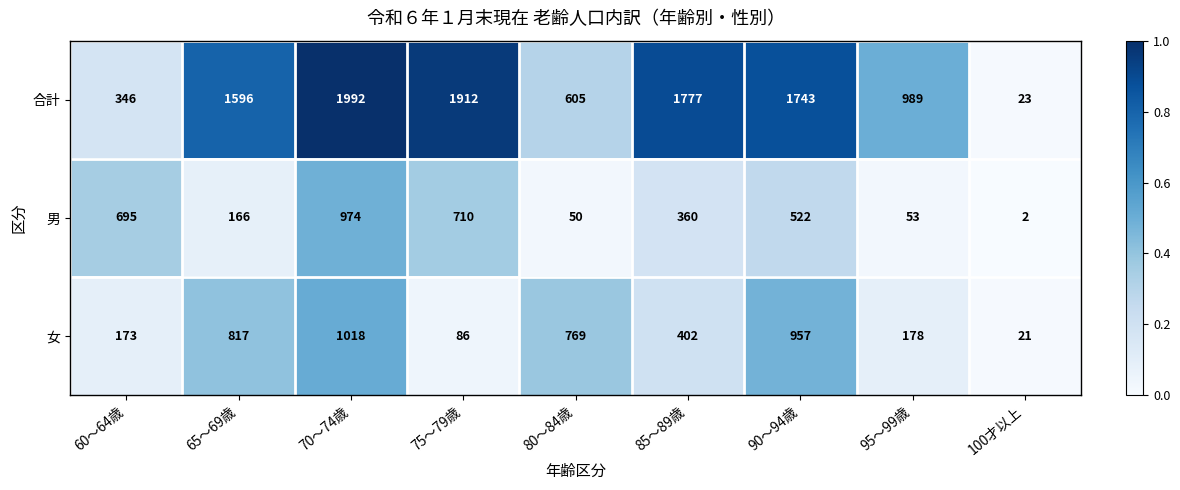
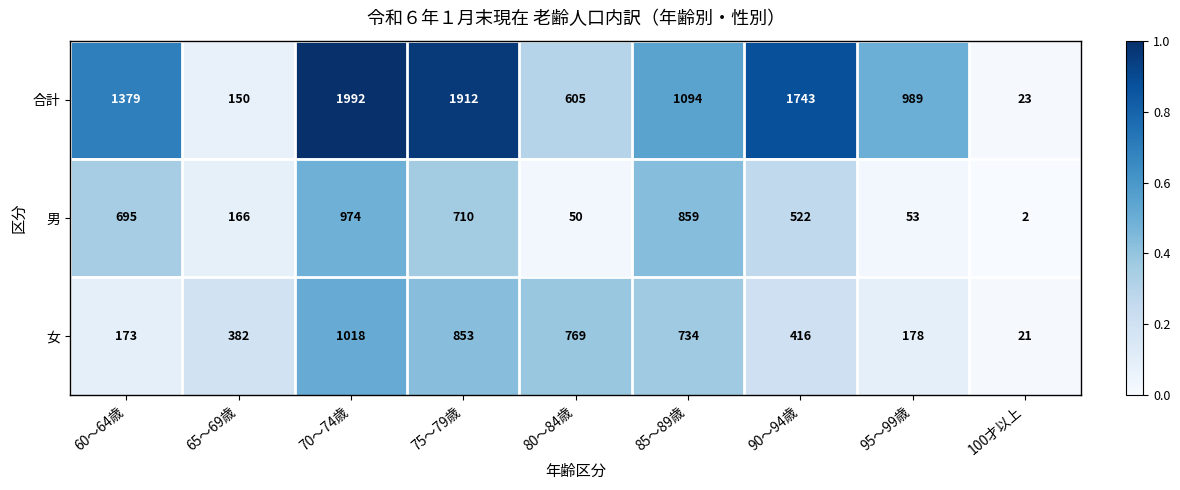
合計, 60～64歳: 346 -> 1379
合計, 65～69歳: 1596 -> 150
合計, 85～89歳: 1777 -> 1094
男, 85～89歳: 360 -> 859
女, 65～69歳: 817 -> 382
女, 75～79歳: 86 -> 853
女, 85～89歳: 402 -> 734
女, 90～94歳: 957 -> 416
